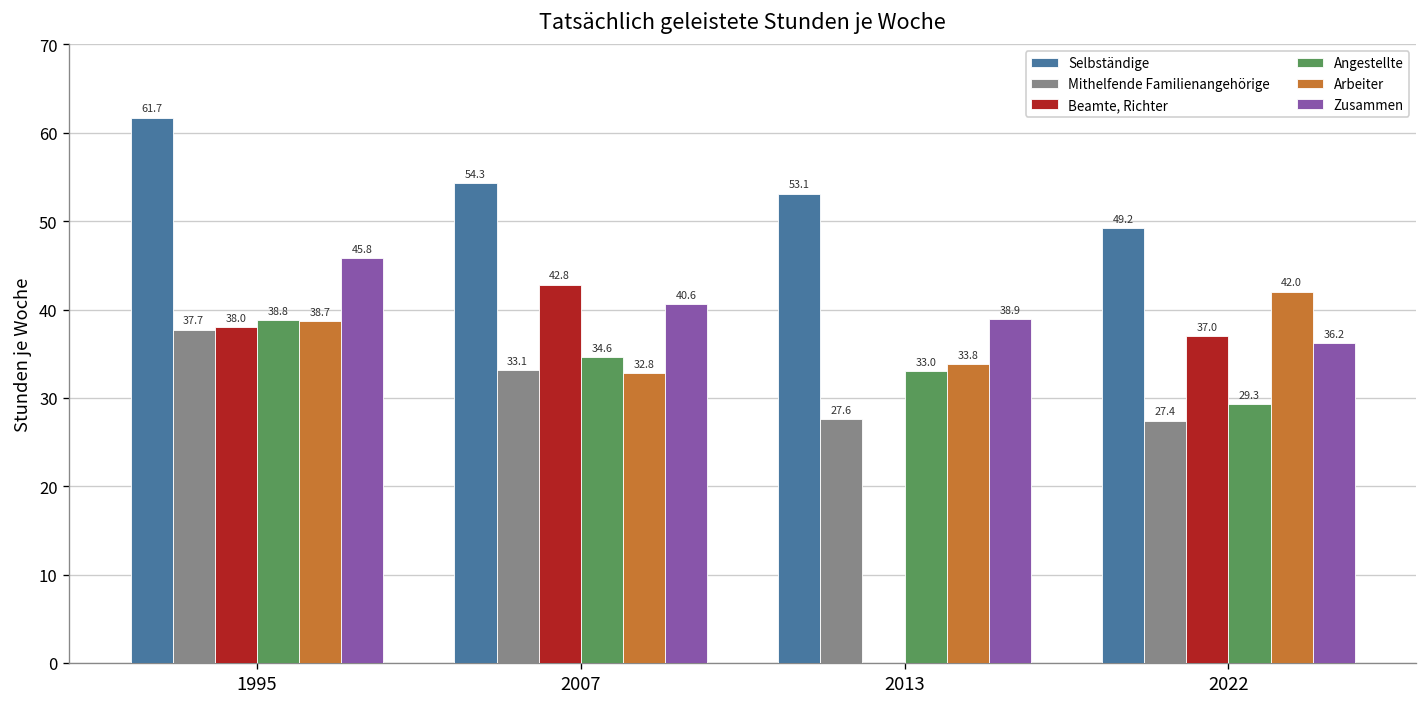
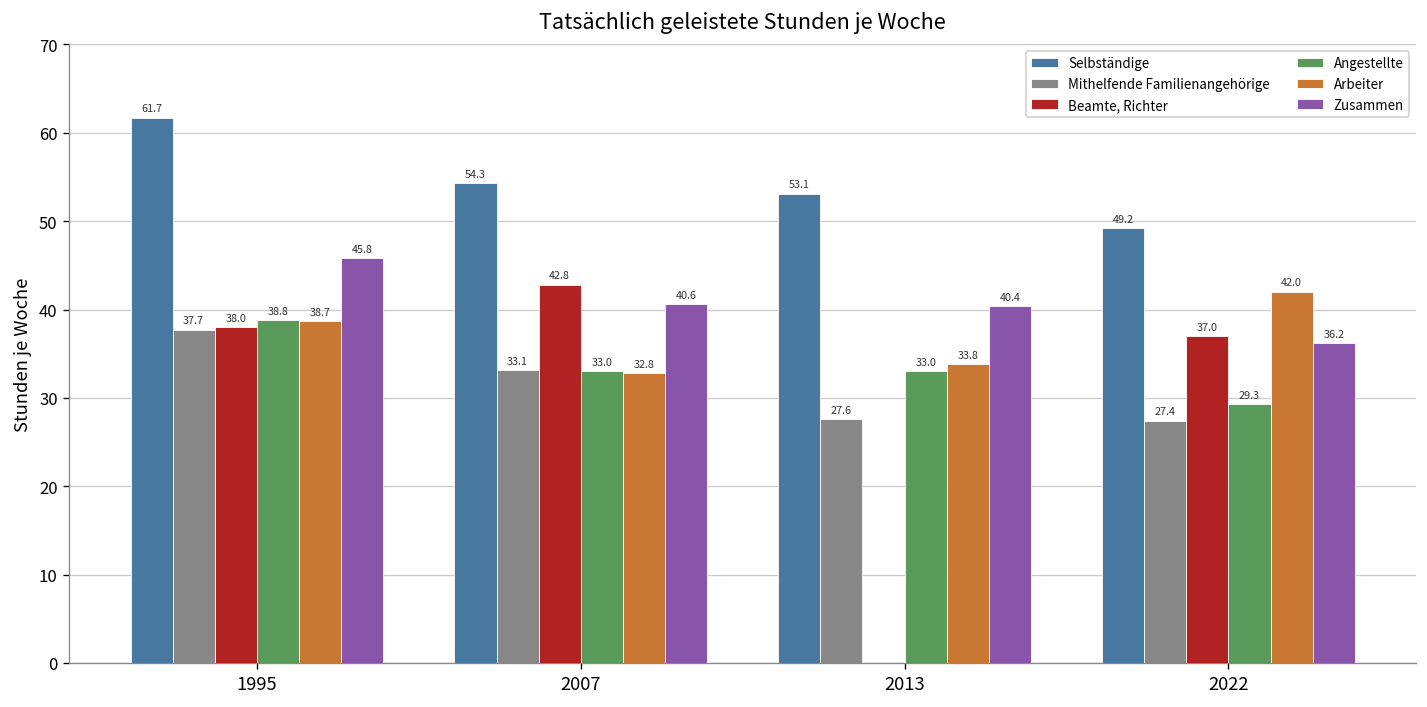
Angestellte, 2007: 34.6 -> 33.0
Zusammen, 2013: 38.9 -> 40.4
